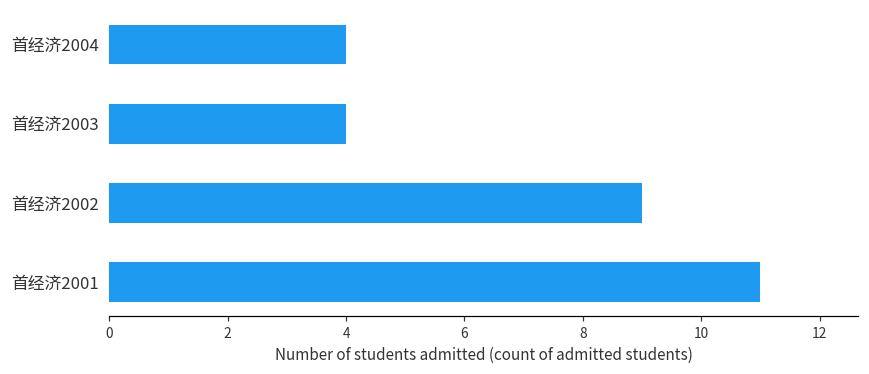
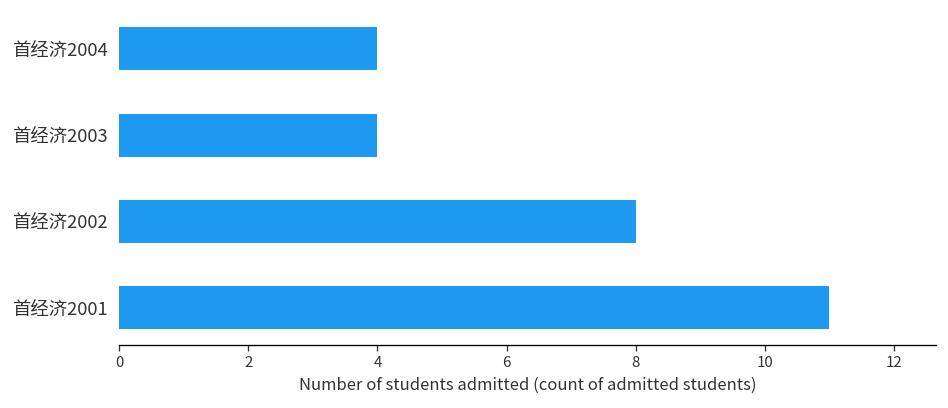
首经济2002: 9 -> 8
